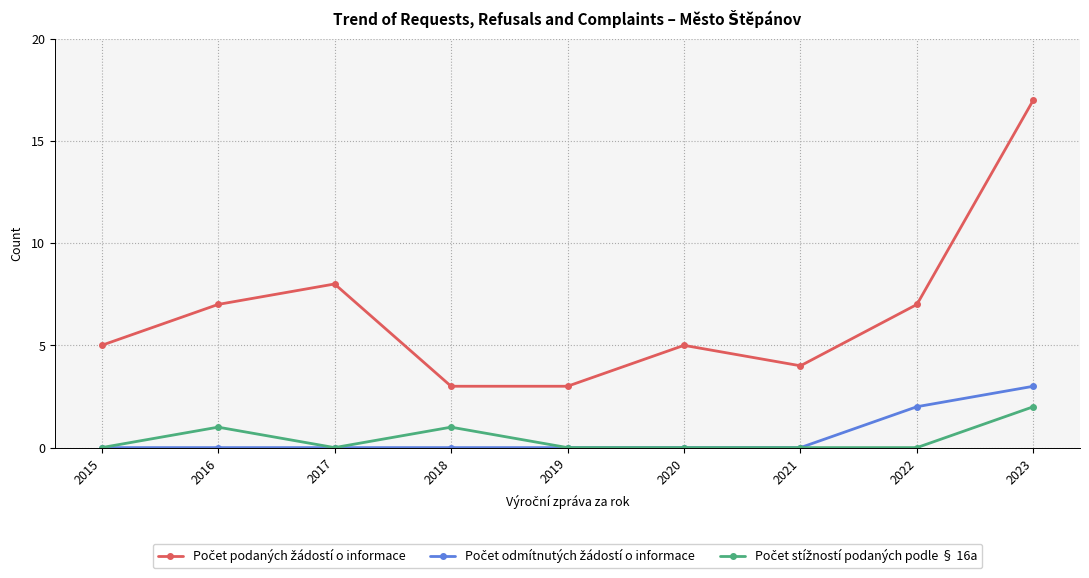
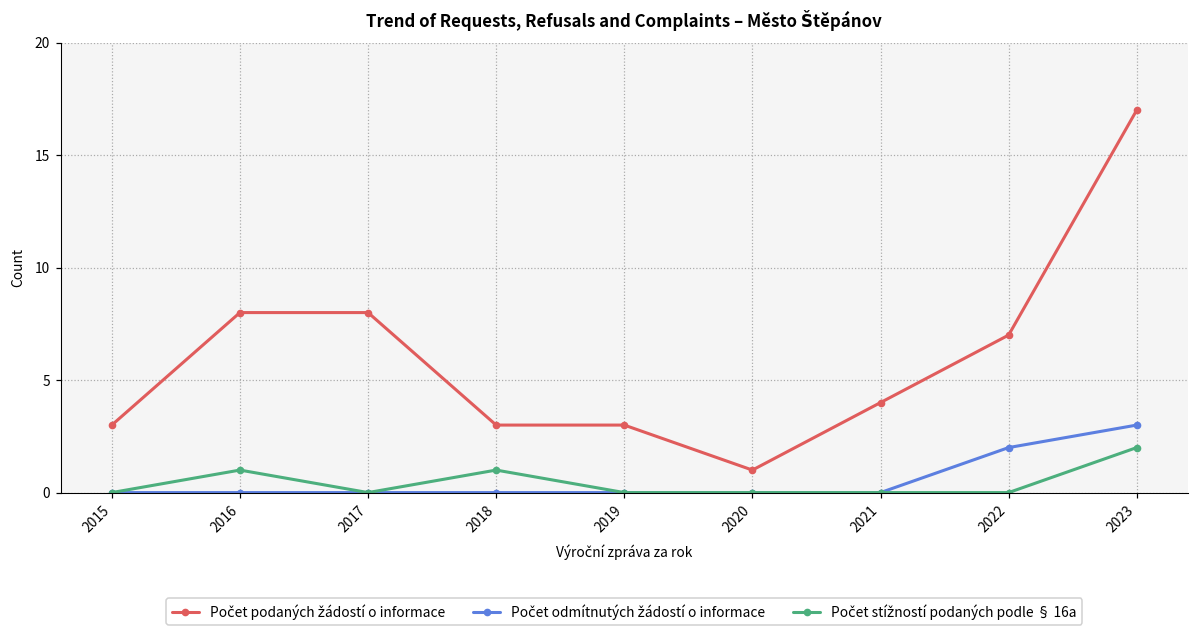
Počet podaných žádostí o informace, 2015: 5 -> 3
Počet podaných žádostí o informace, 2016: 7 -> 8
Počet podaných žádostí o informace, 2020: 5 -> 1
